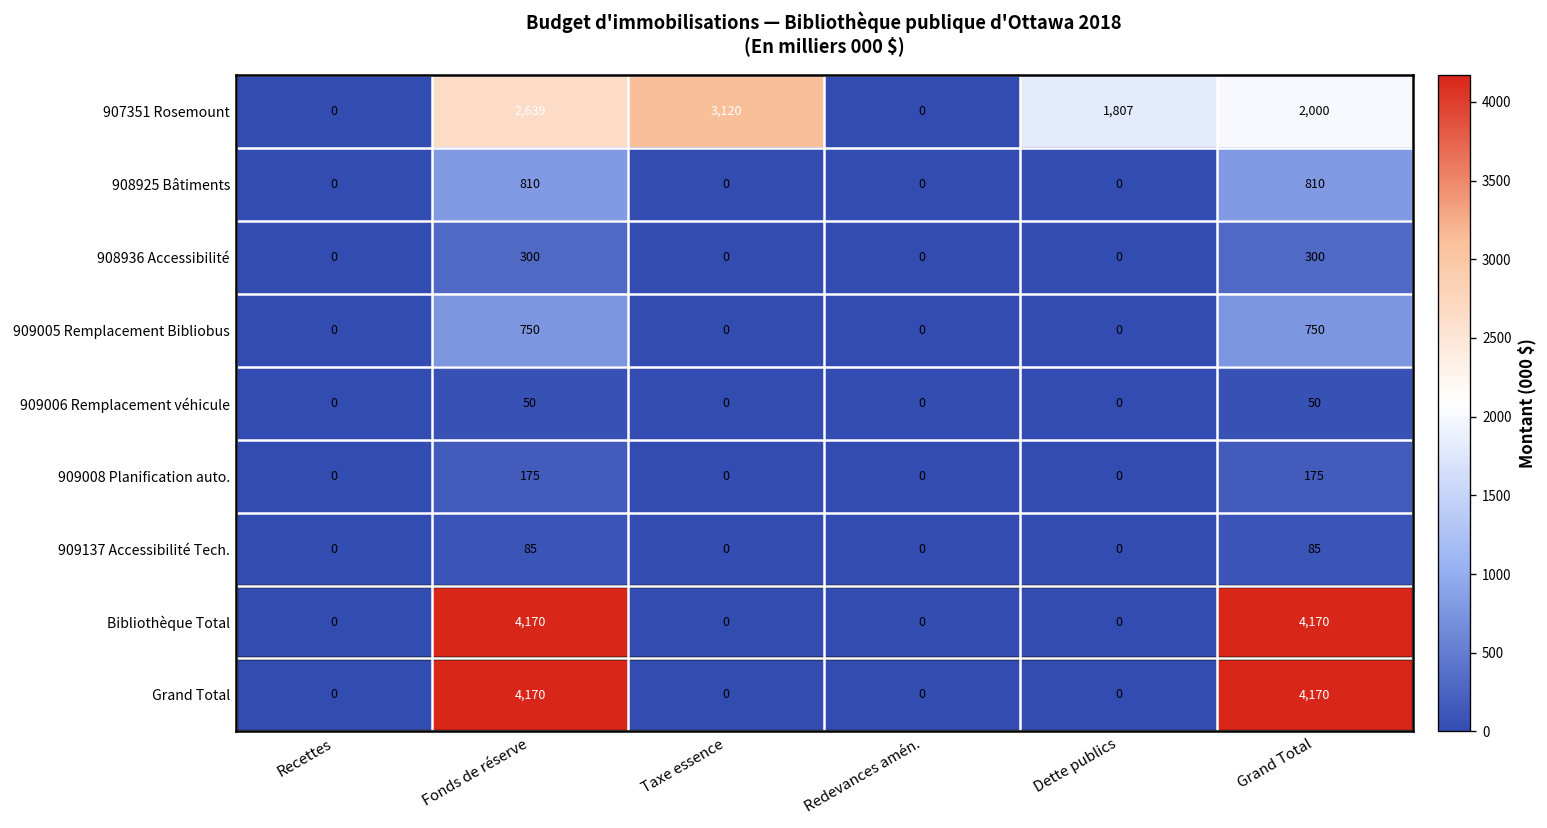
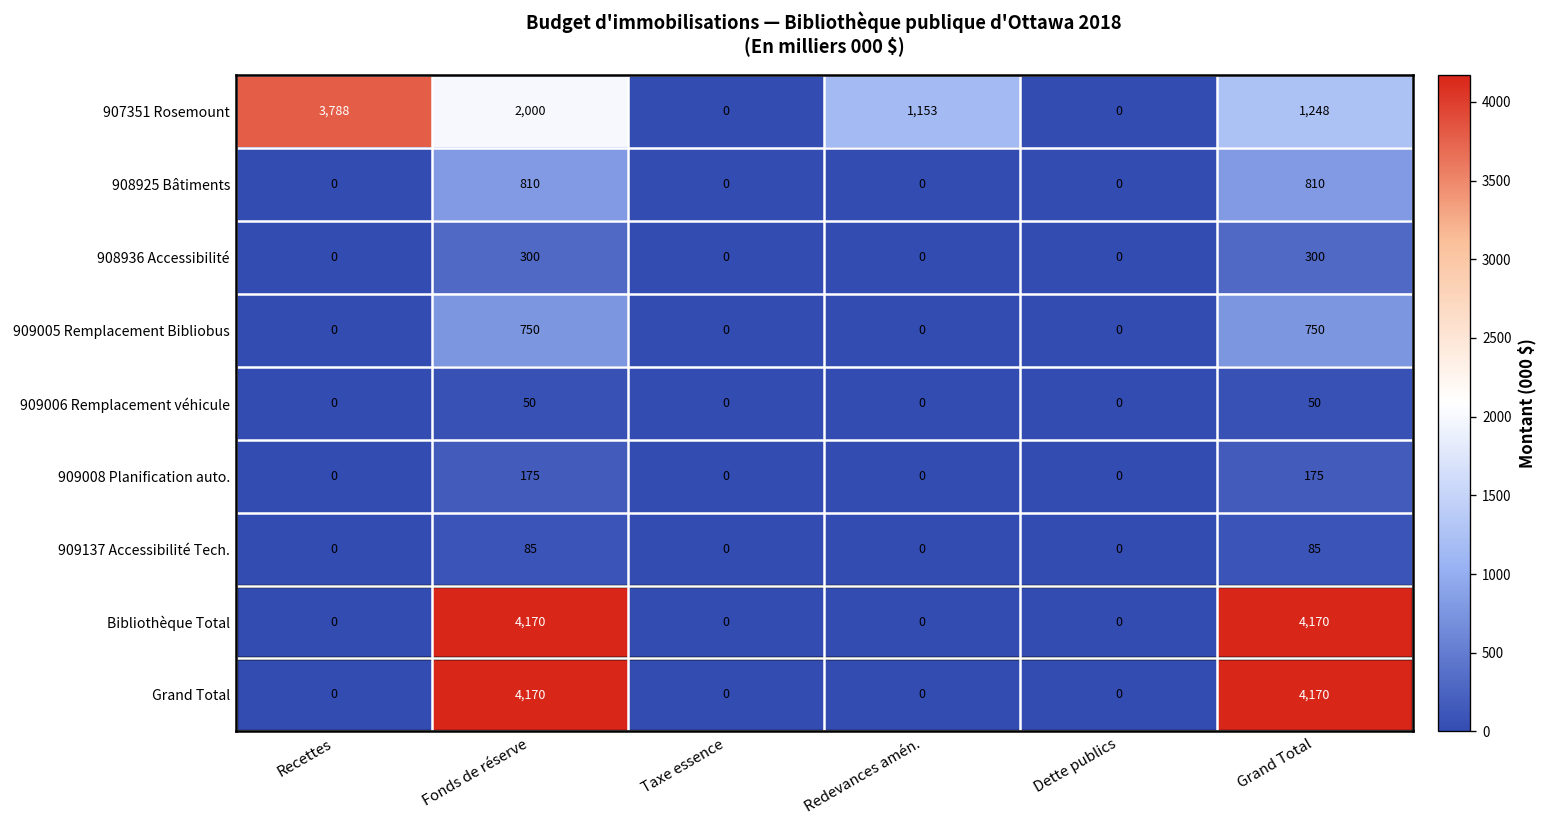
907351 Rosemount, Recettes: 0 -> 3,788
907351 Rosemount, Fonds de réserve: 2,639 -> 2,000
907351 Rosemount, Taxe essence: 3,120 -> 0
907351 Rosemount, Redevances amén.: 0 -> 1,153
907351 Rosemount, Dette publics: 1,807 -> 0
907351 Rosemount, Grand Total: 2,000 -> 1,248
